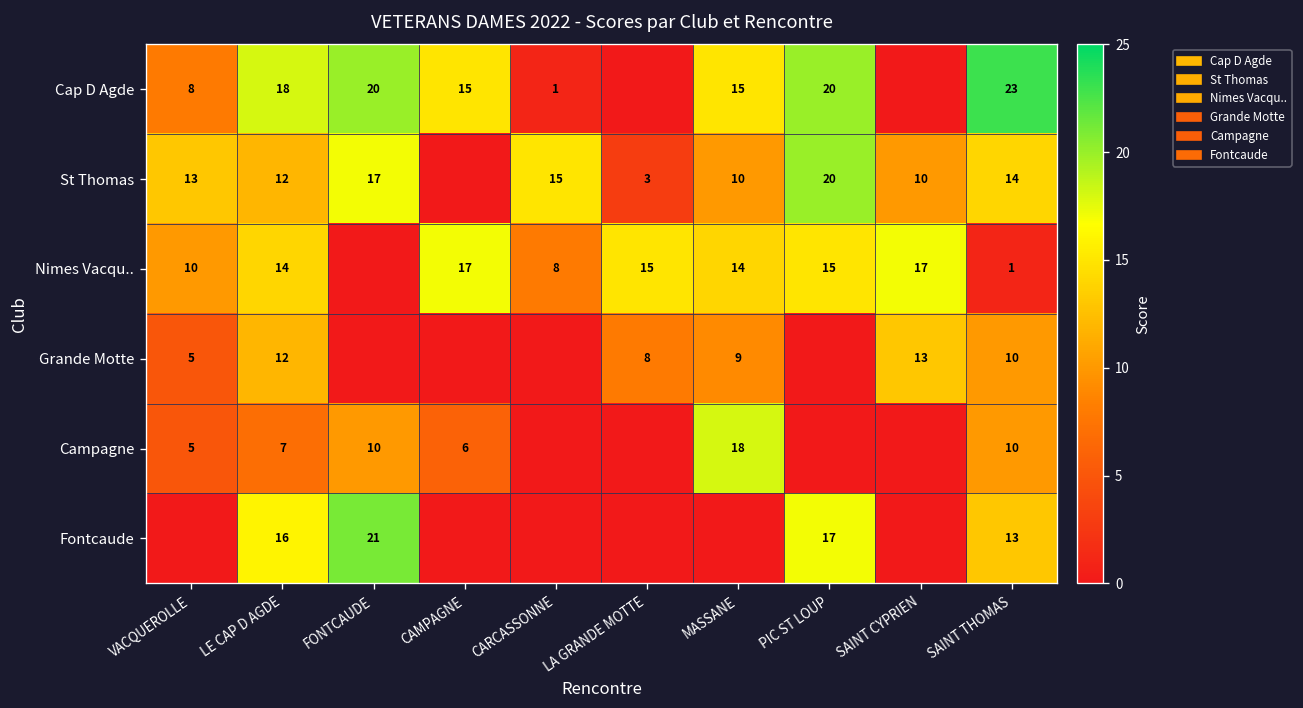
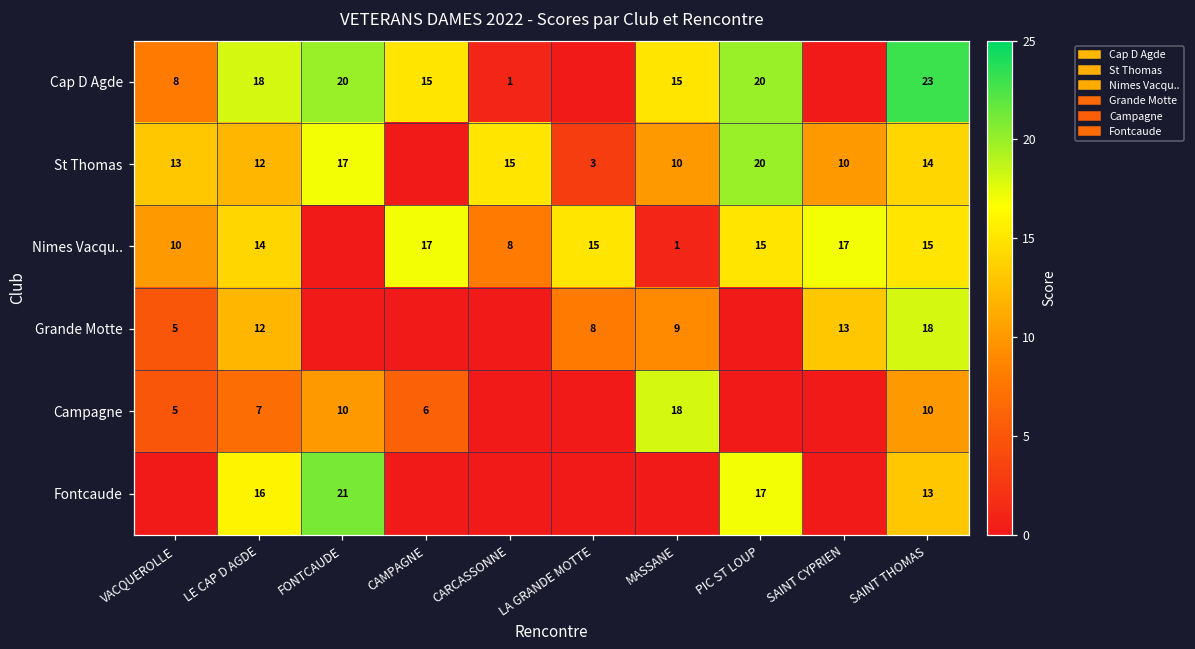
Nimes Vacqu.., MASSANE: 14 -> 1
Nimes Vacqu.., SAINT THOMAS: 1 -> 15
Grande Motte, SAINT THOMAS: 10 -> 18
